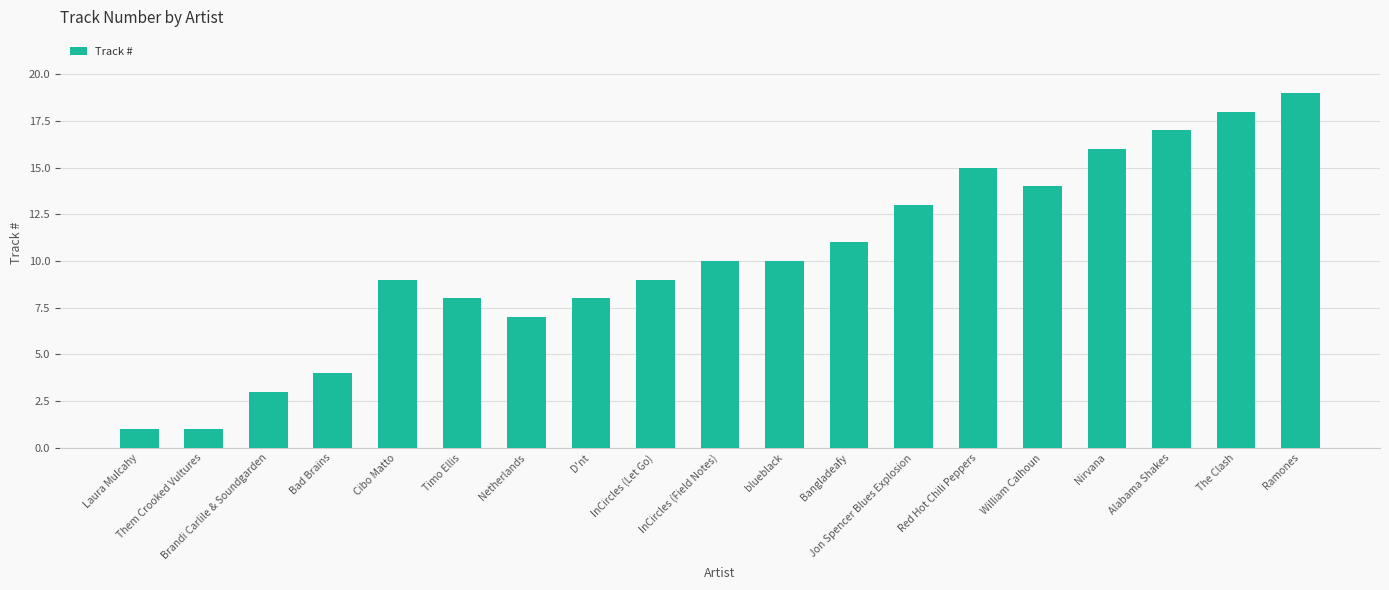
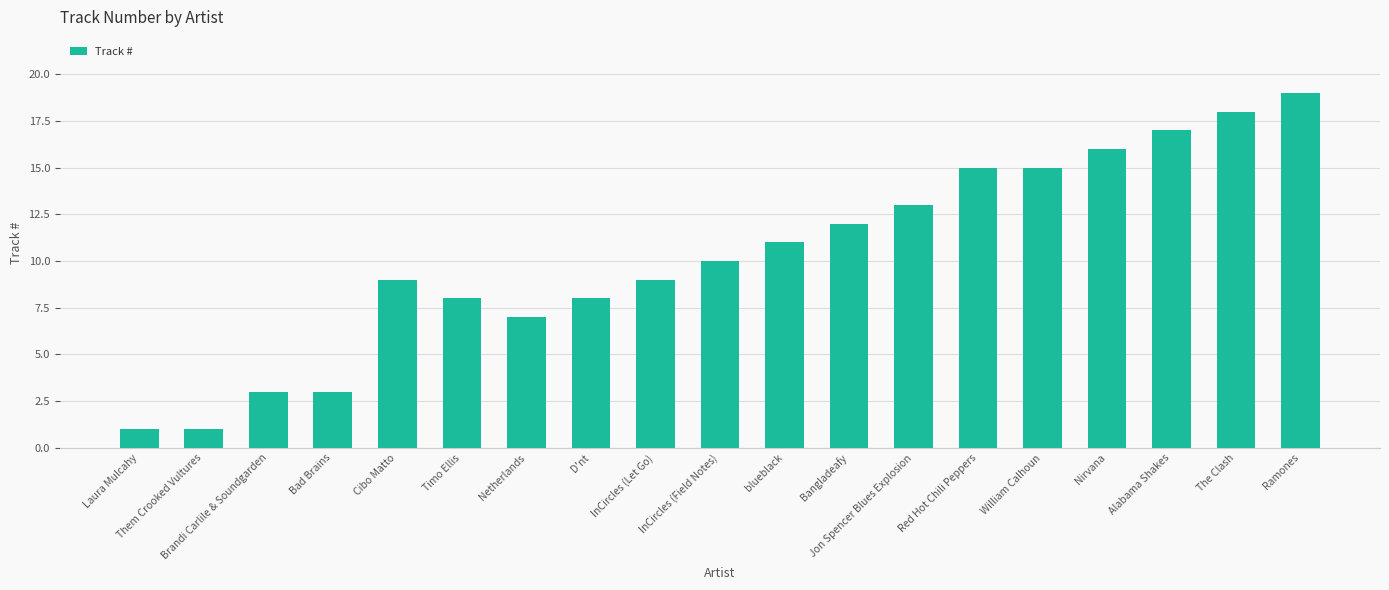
Bad Brains: 4 -> 3
blueblack: 10 -> 11
Bangladeafy: 11 -> 12
William Calhoun: 14 -> 15
